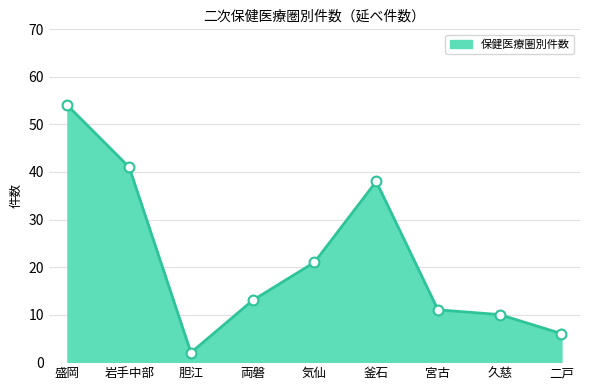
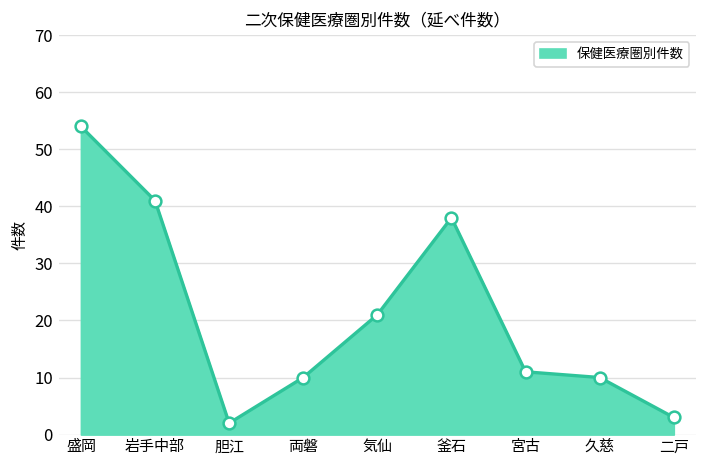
両磐: 13 -> 10
二戸: 6 -> 3
